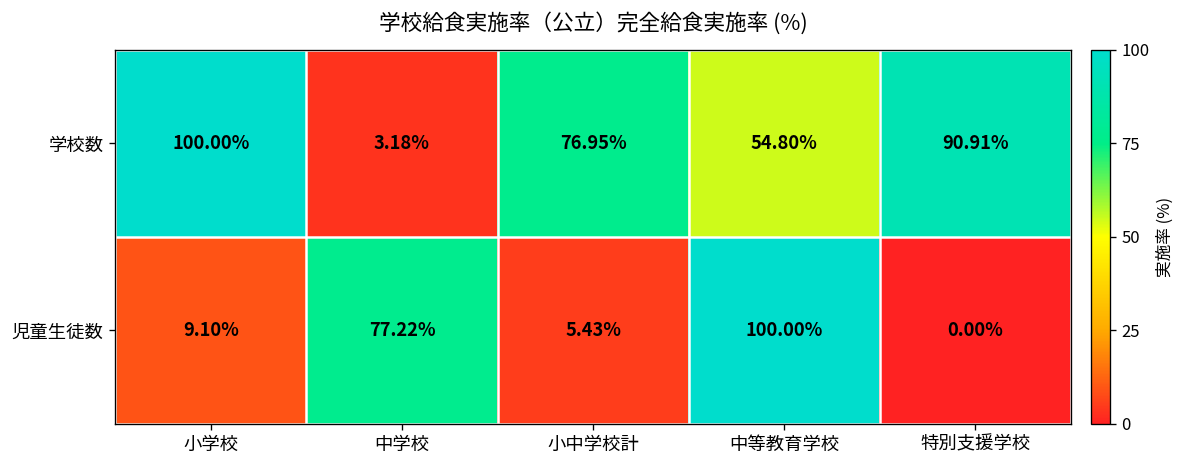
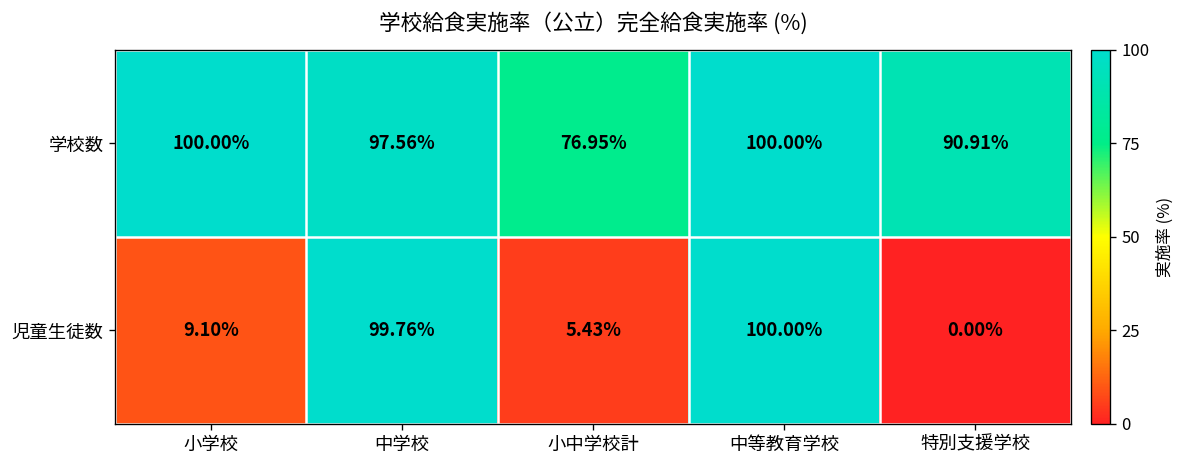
学校数, 中学校: 3.18% -> 97.56%
学校数, 中等教育学校: 54.80% -> 100.00%
児童生徒数, 中学校: 77.22% -> 99.76%
